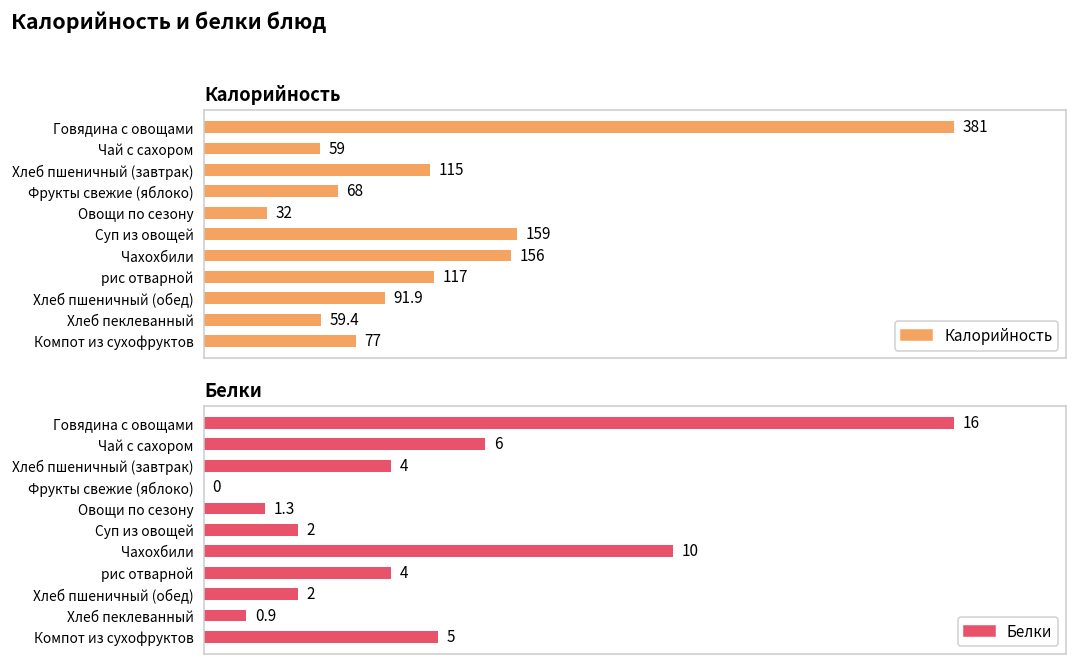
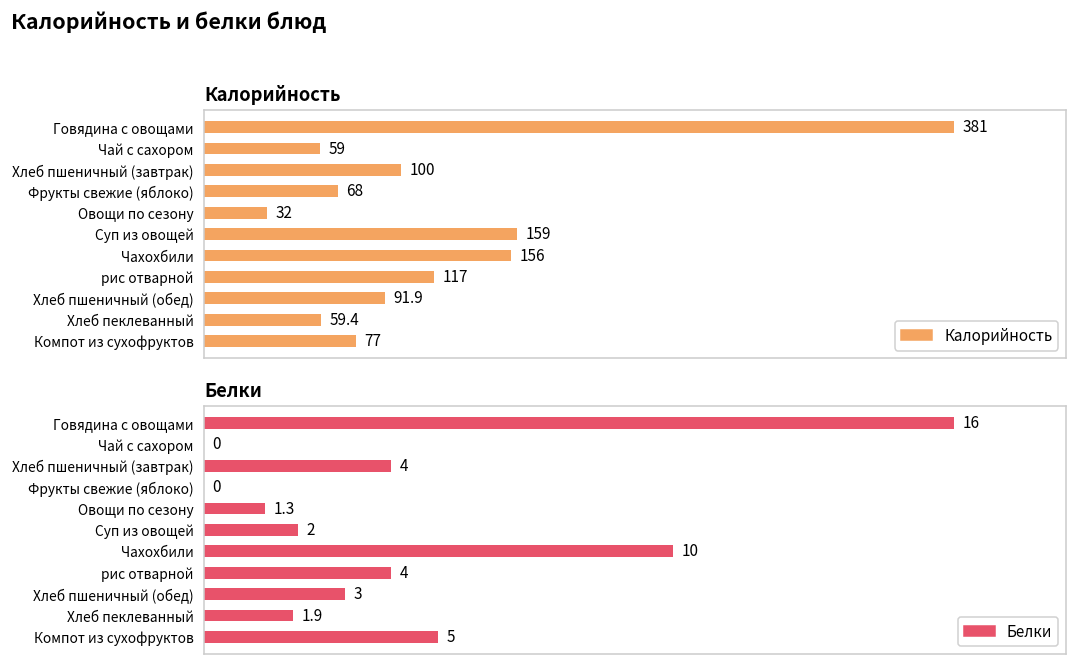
Калорийность, Хлеб пшеничный (завтрак): 115 -> 100
Белки, Чай с сахором: 6 -> 0
Белки, Хлеб пшеничный (обед): 2 -> 3
Белки, Хлеб пеклеванный: 0.9 -> 1.9
